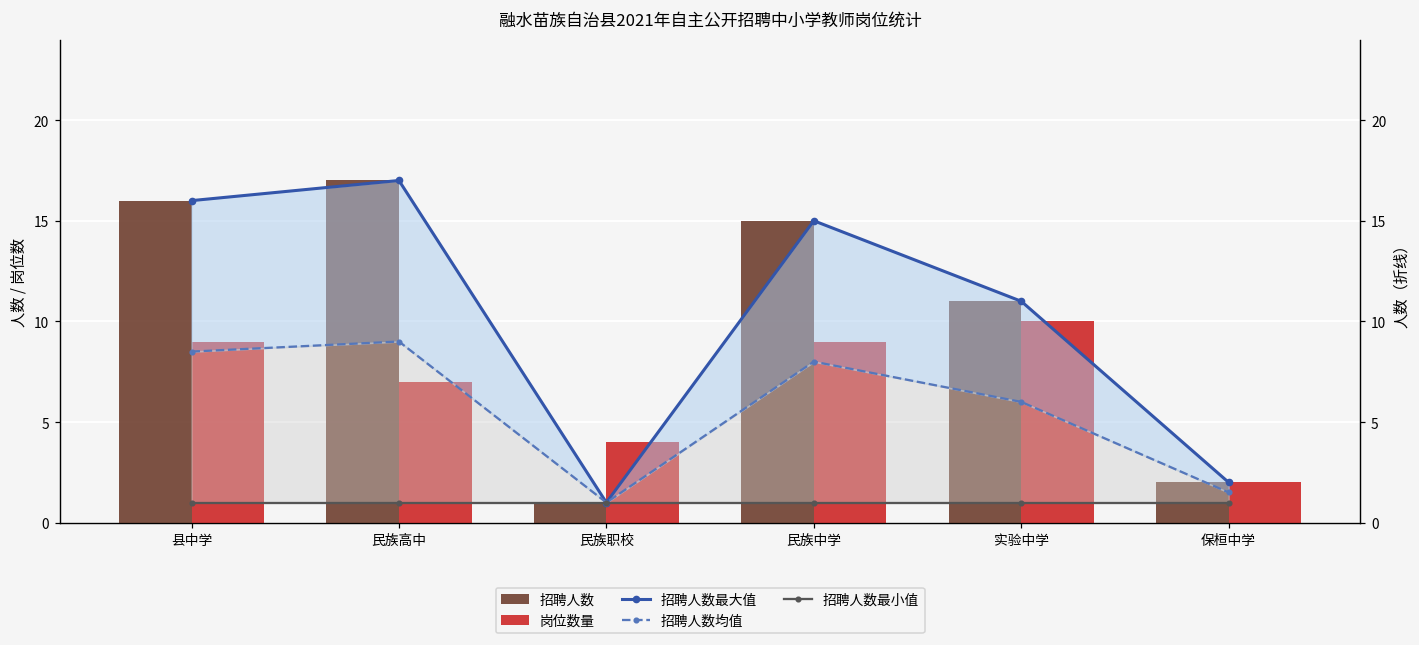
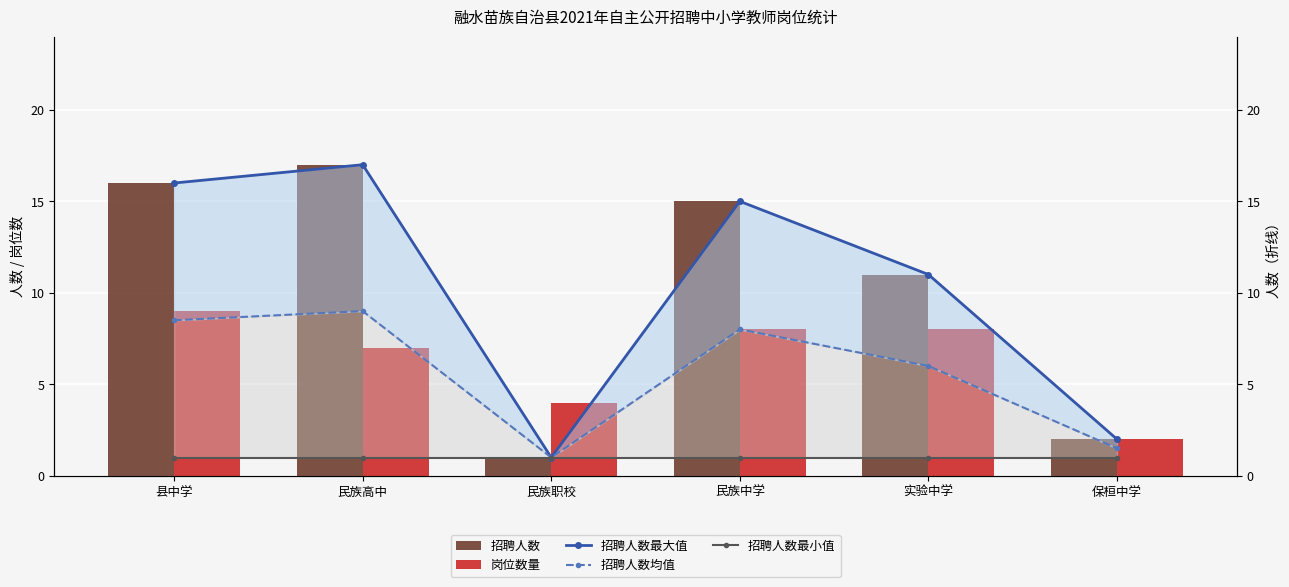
岗位数量, 民族中学: 9 -> 8
岗位数量, 实验中学: 10 -> 8
